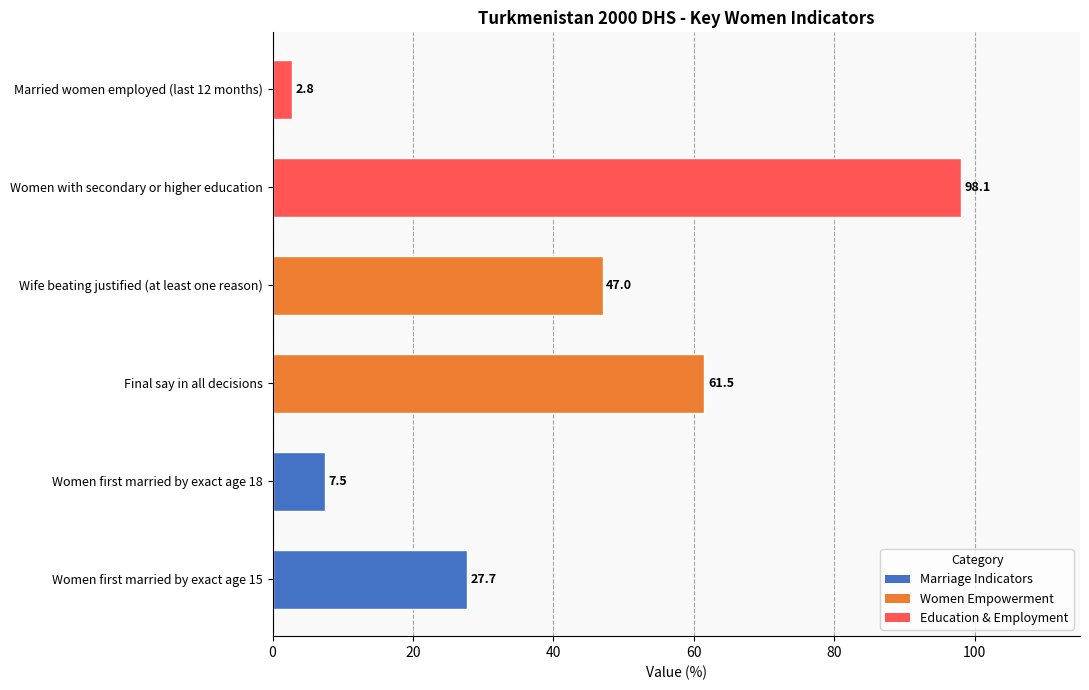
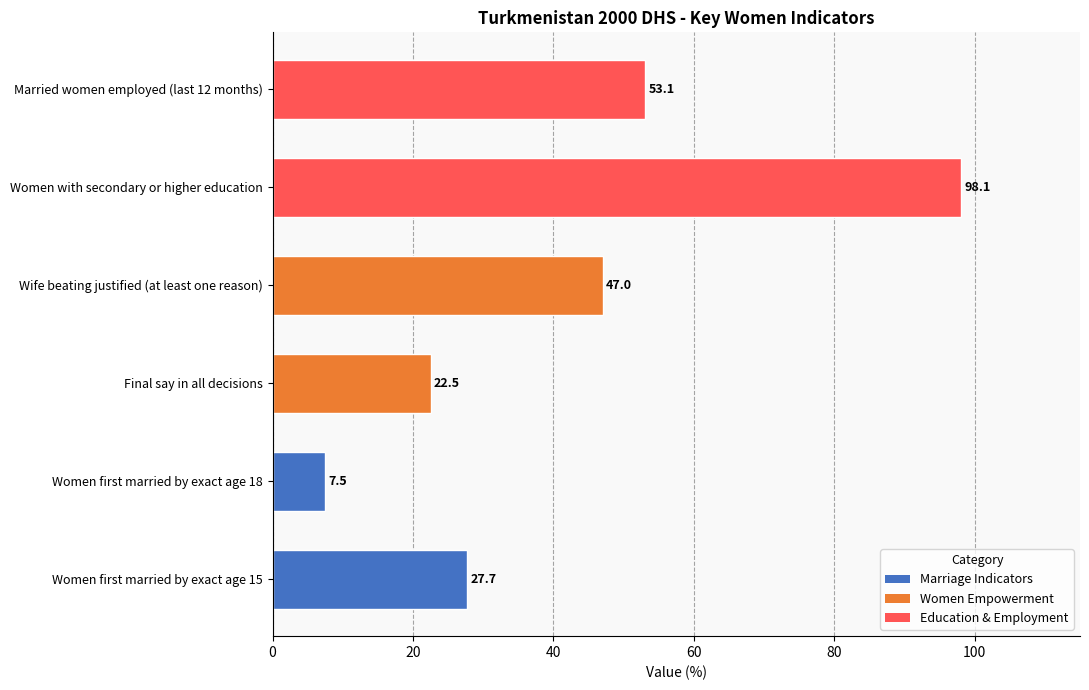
Married women employed (last 12 months): 2.8 -> 53.1
Final say in all decisions: 61.5 -> 22.5
